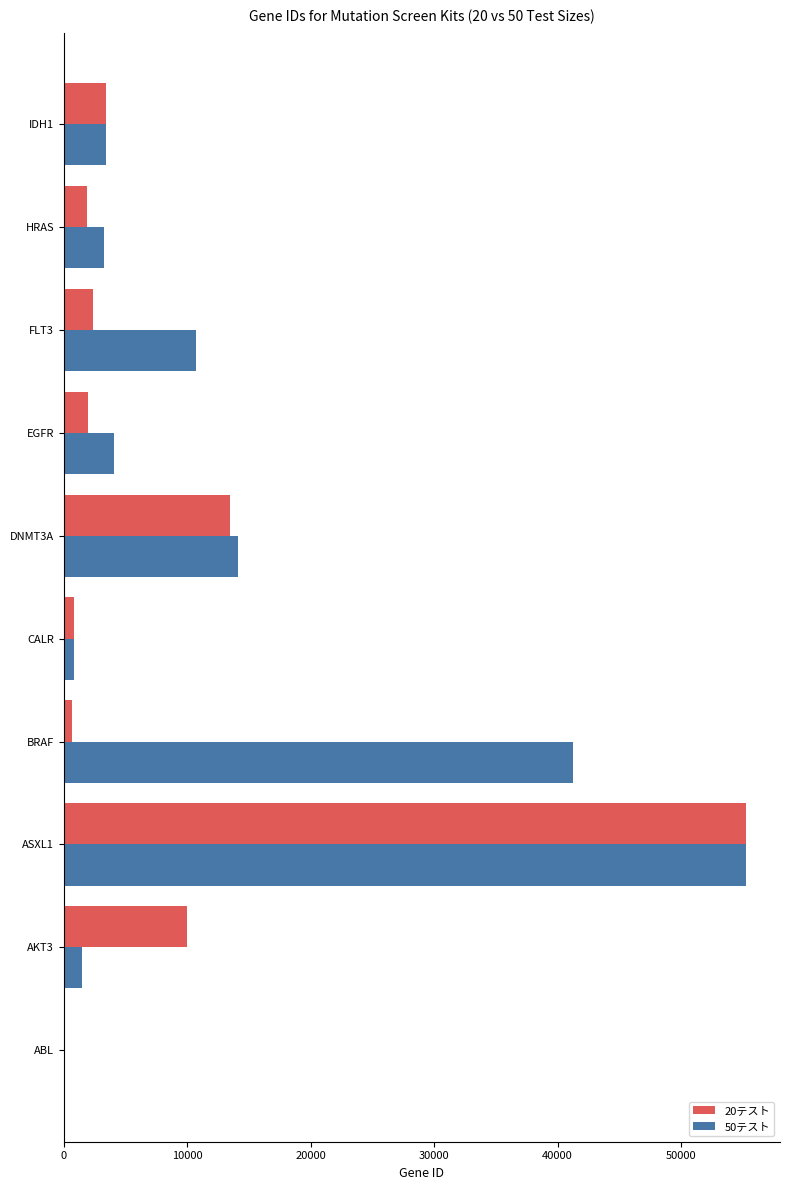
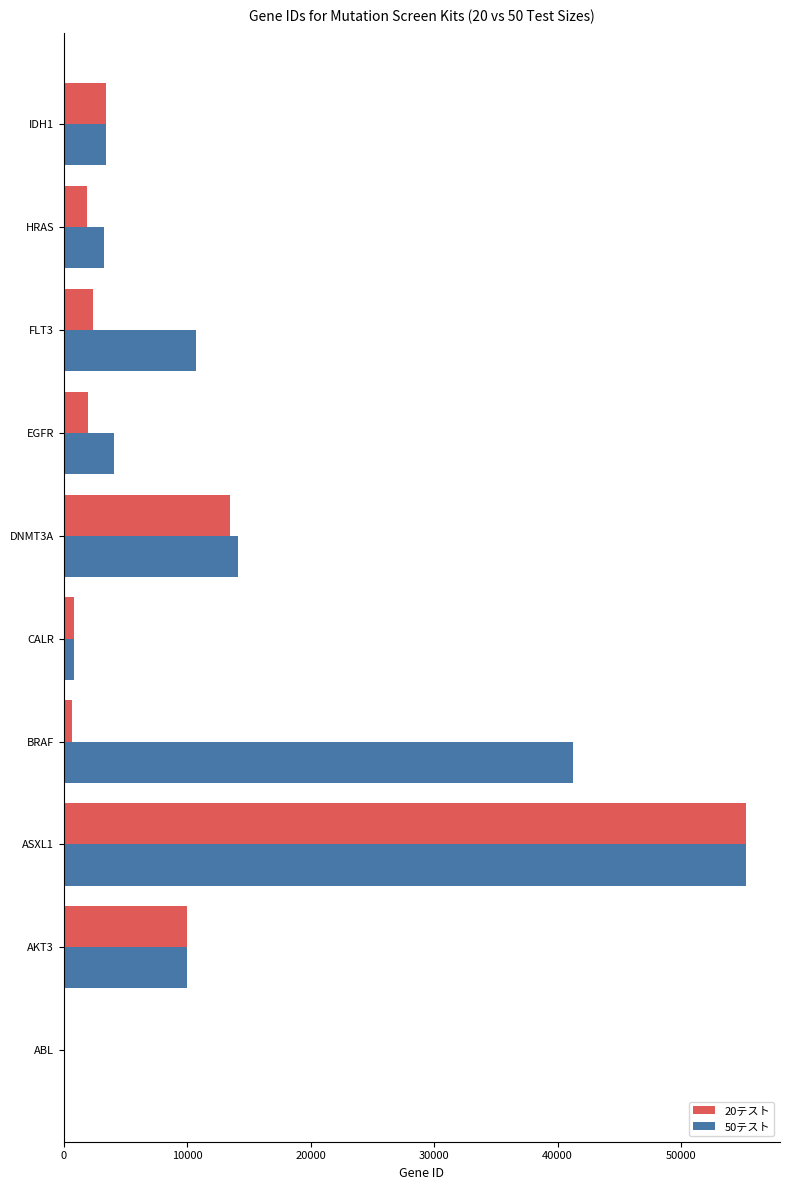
50テスト, AKT3: 1500 -> 10000
